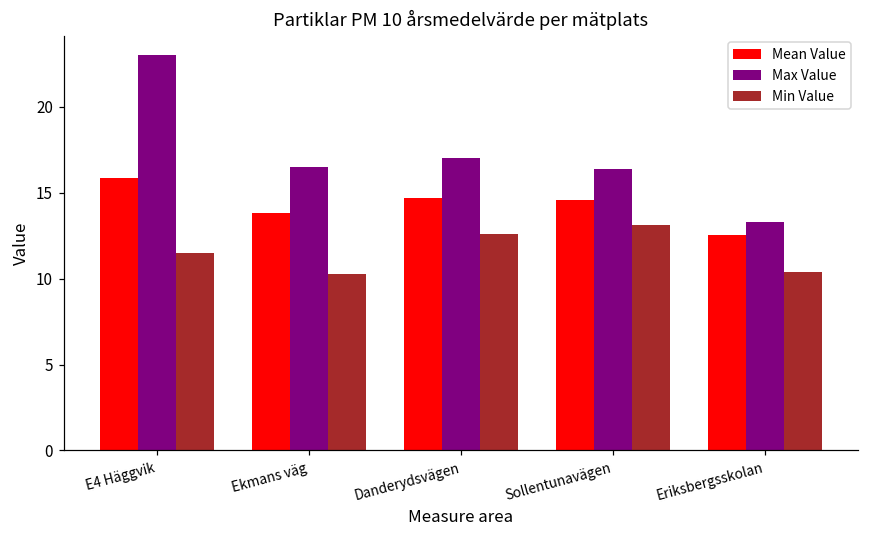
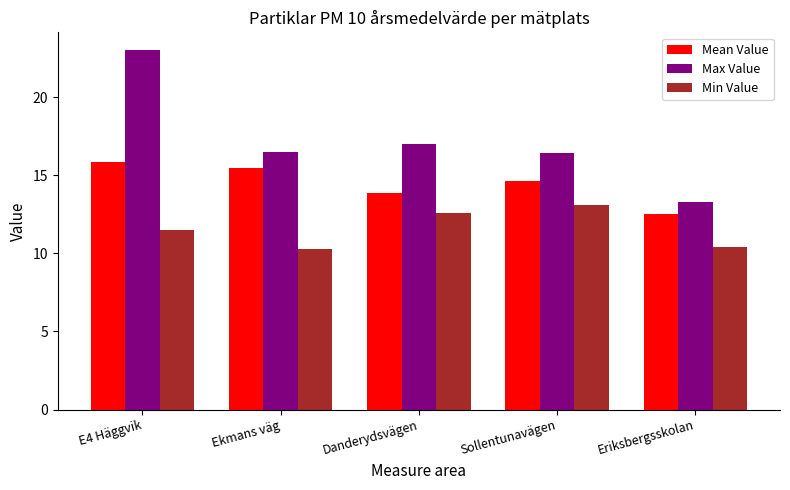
Mean Value, Ekmans väg: 13.8 -> 15.5
Mean Value, Danderydsvägen: 14.7 -> 13.8
